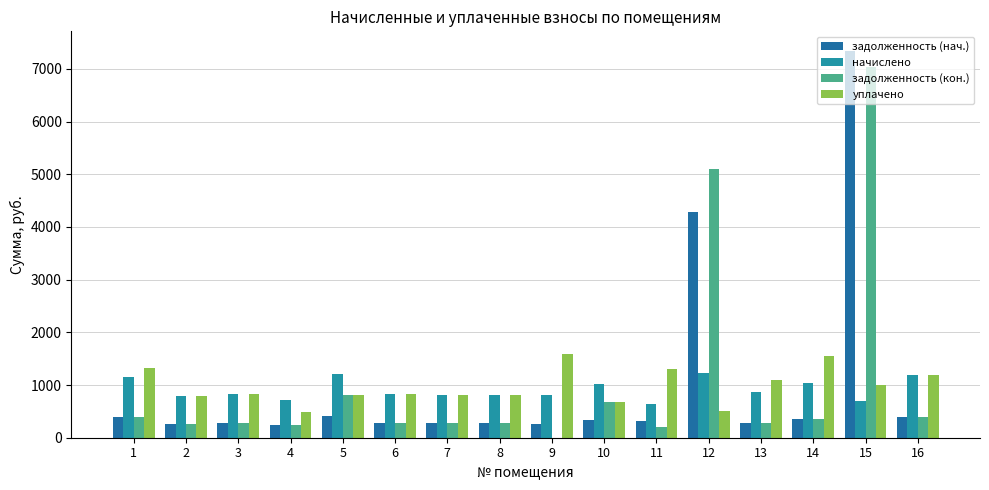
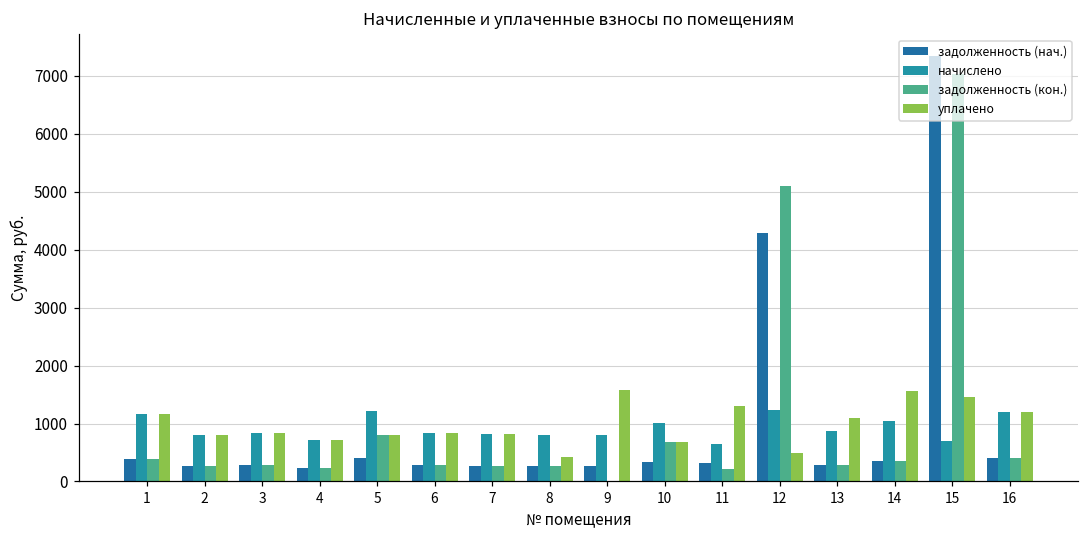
уплачено, 1: 1300 -> 1200
уплачено, 4: 500 -> 700
уплачено, 8: 800 -> 400
уплачено, 15: 1000 -> 1500
